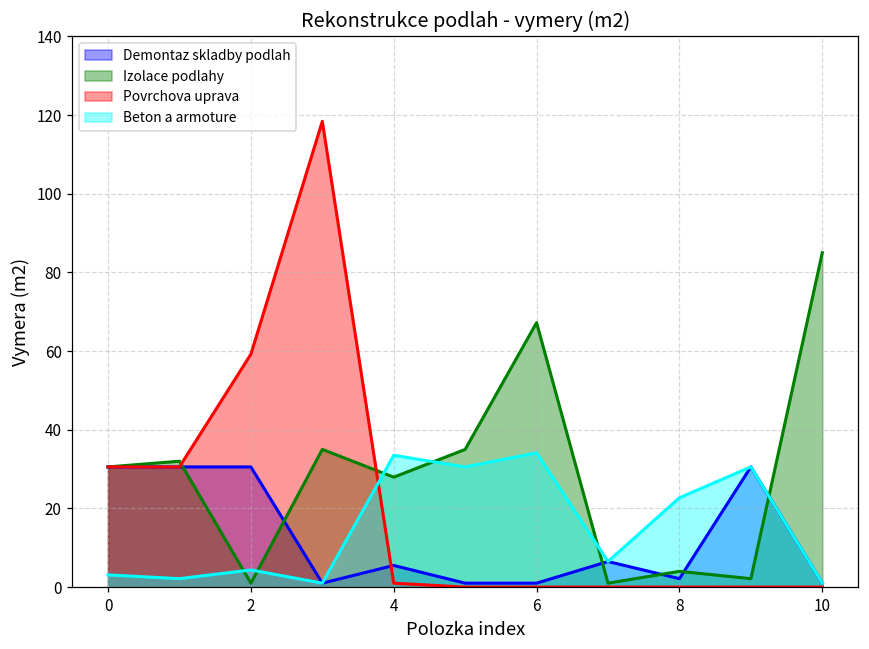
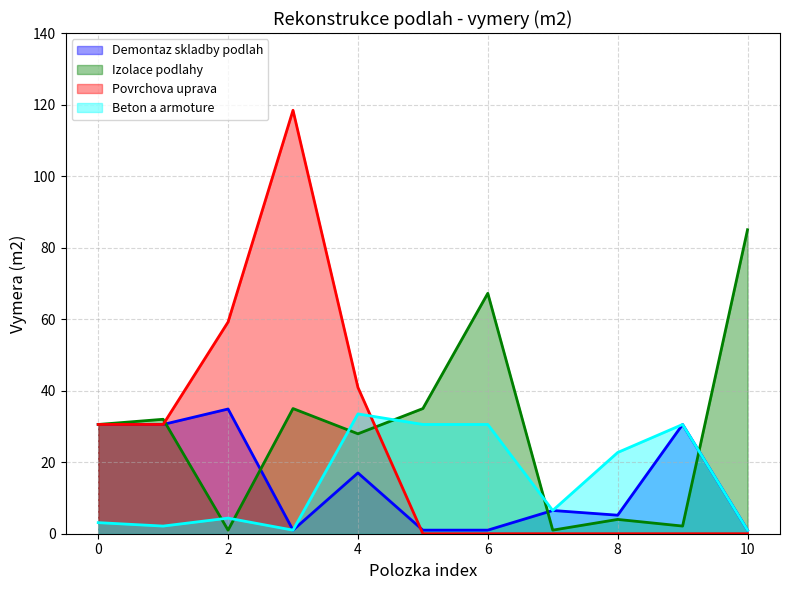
Demontaz skladby podlah, 2: 31 -> 35
Demontaz skladby podlah, 4: 6 -> 17
Povrchova uprava, 4: 1 -> 41
Beton a armoture, 6: 34 -> 31
Demontaz skladby podlah, 8: 2 -> 5
